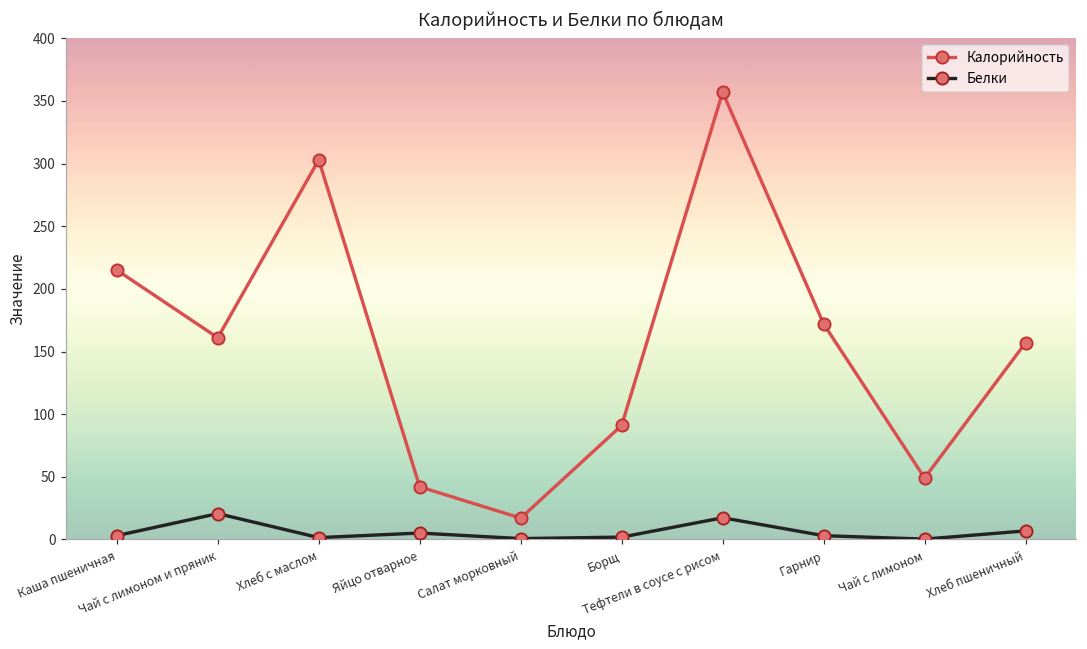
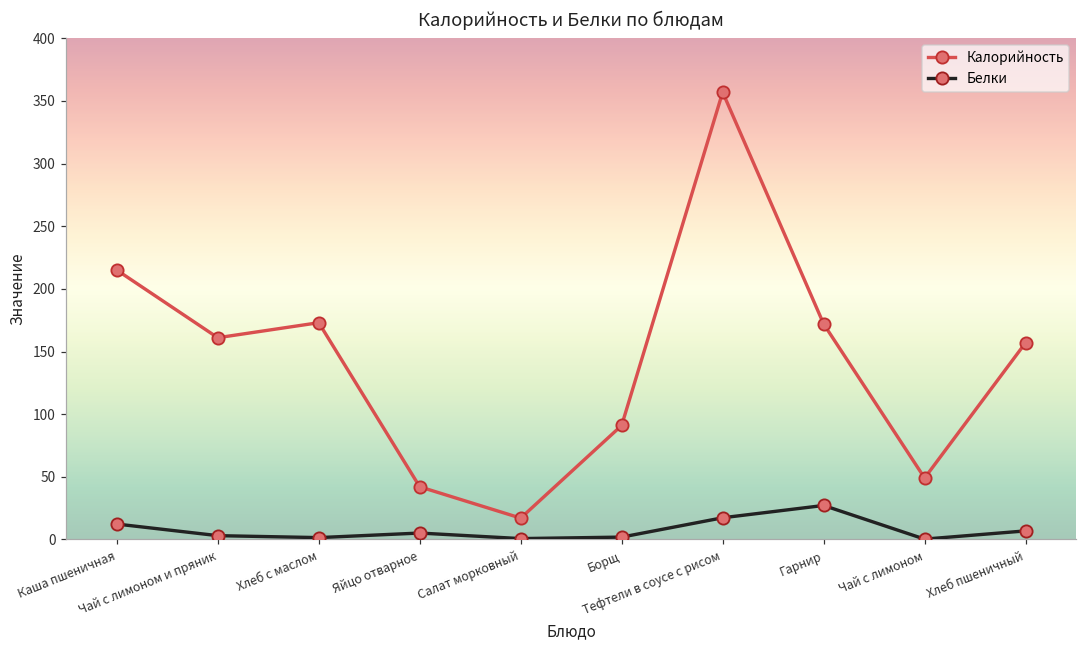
Белки, Каша пшеничная: 3 -> 12
Белки, Чай с лимоном и пряник: 21 -> 3
Калорийность, Хлеб с маслом: 303 -> 173
Белки, Гарнир: 3 -> 27
